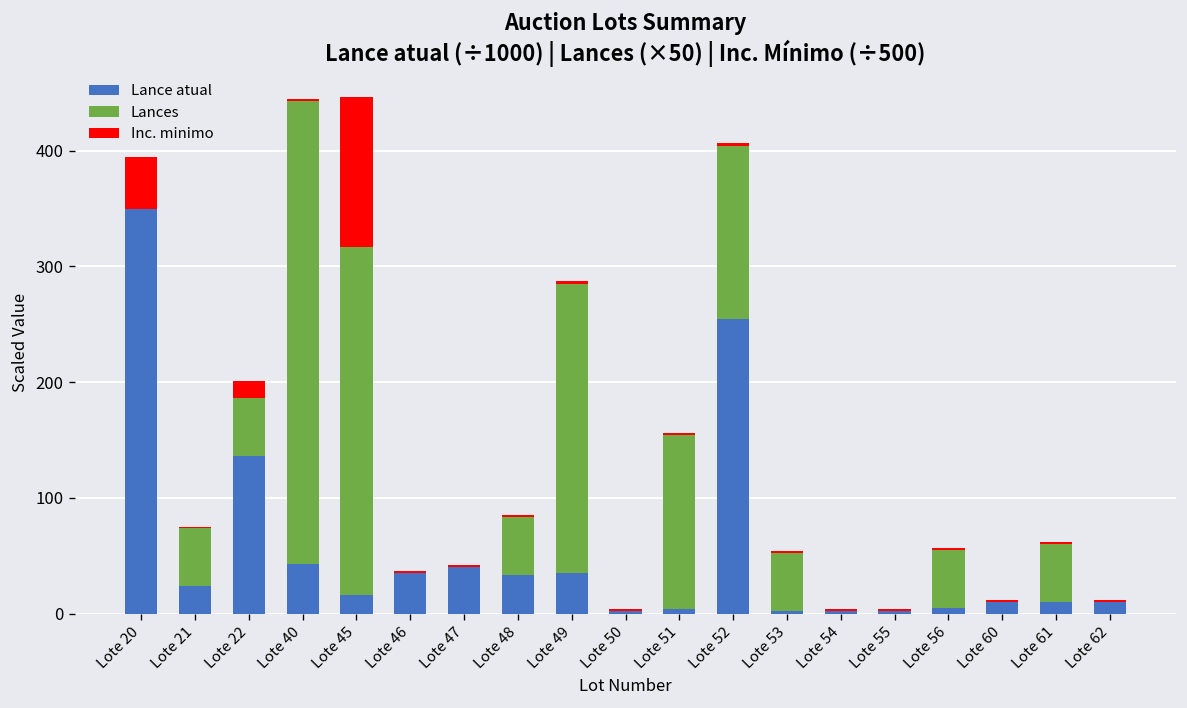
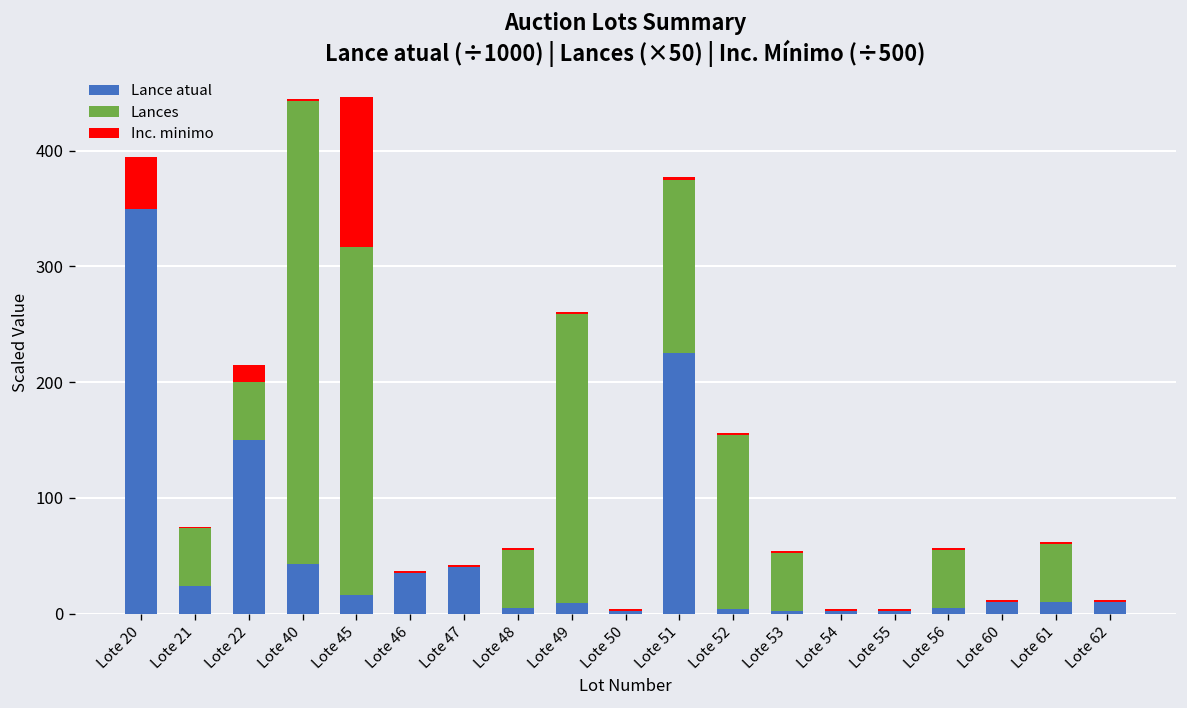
Lance atual, Lote 22: 140 -> 150
Lance atual, Lote 48: 30 -> 10
Lance atual, Lote 49: 40 -> 10
Lance atual, Lote 51: 0 -> 220
Lance atual, Lote 52: 250 -> 0
